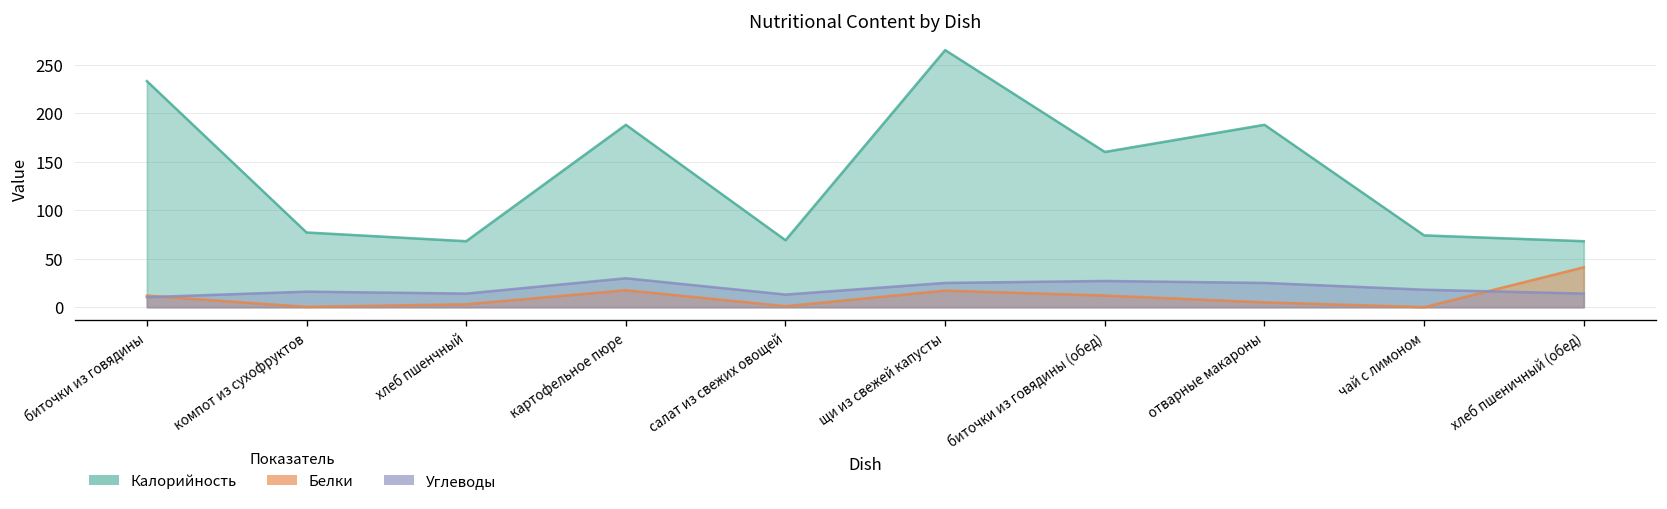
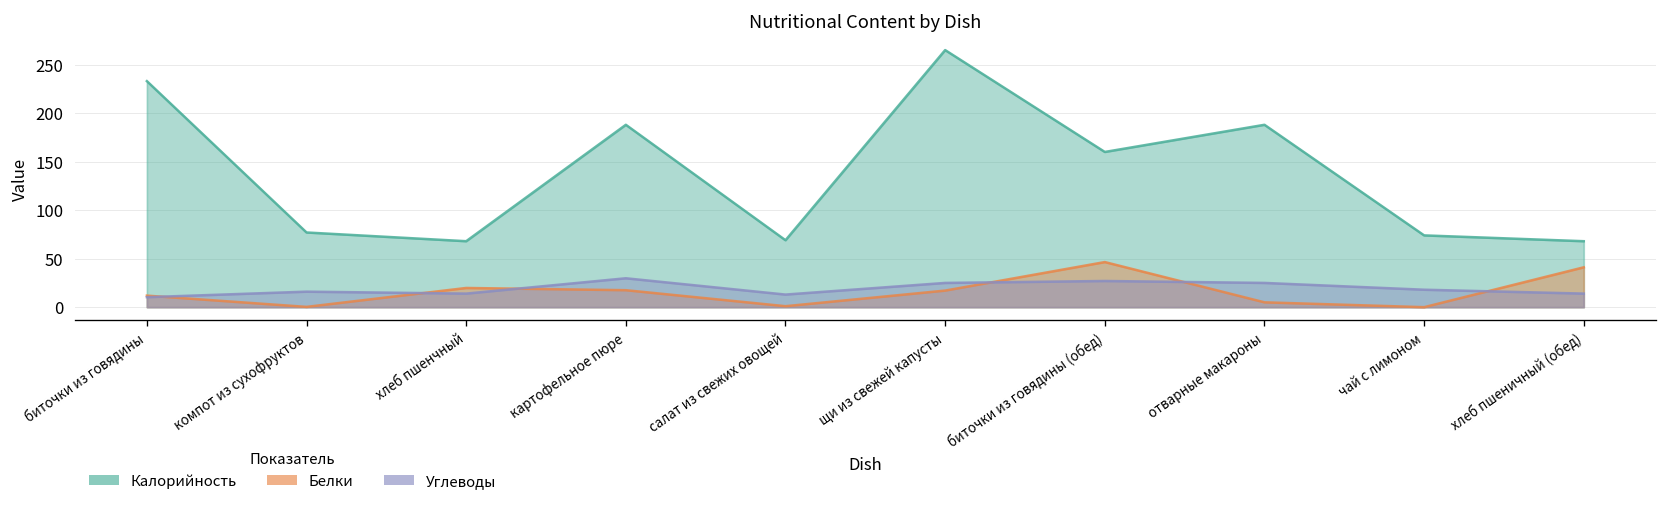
Белки, хлеб пшенчный: 0 -> 20
Белки, биточки из говядины (обед): 10 -> 50
